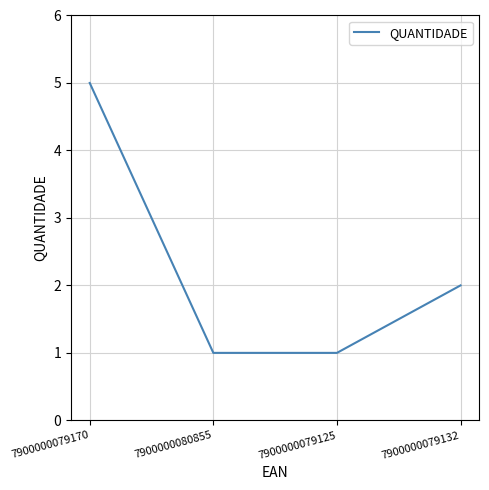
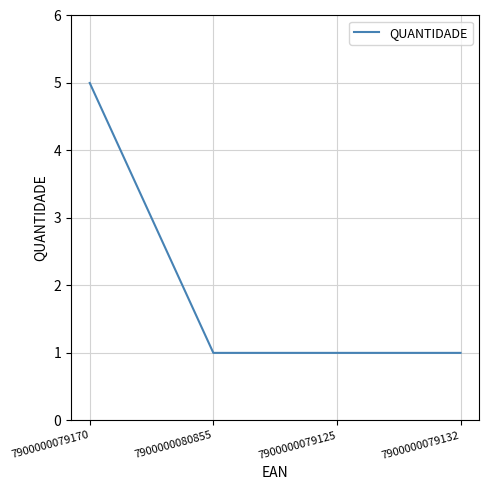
7900000079132: 2 -> 1
